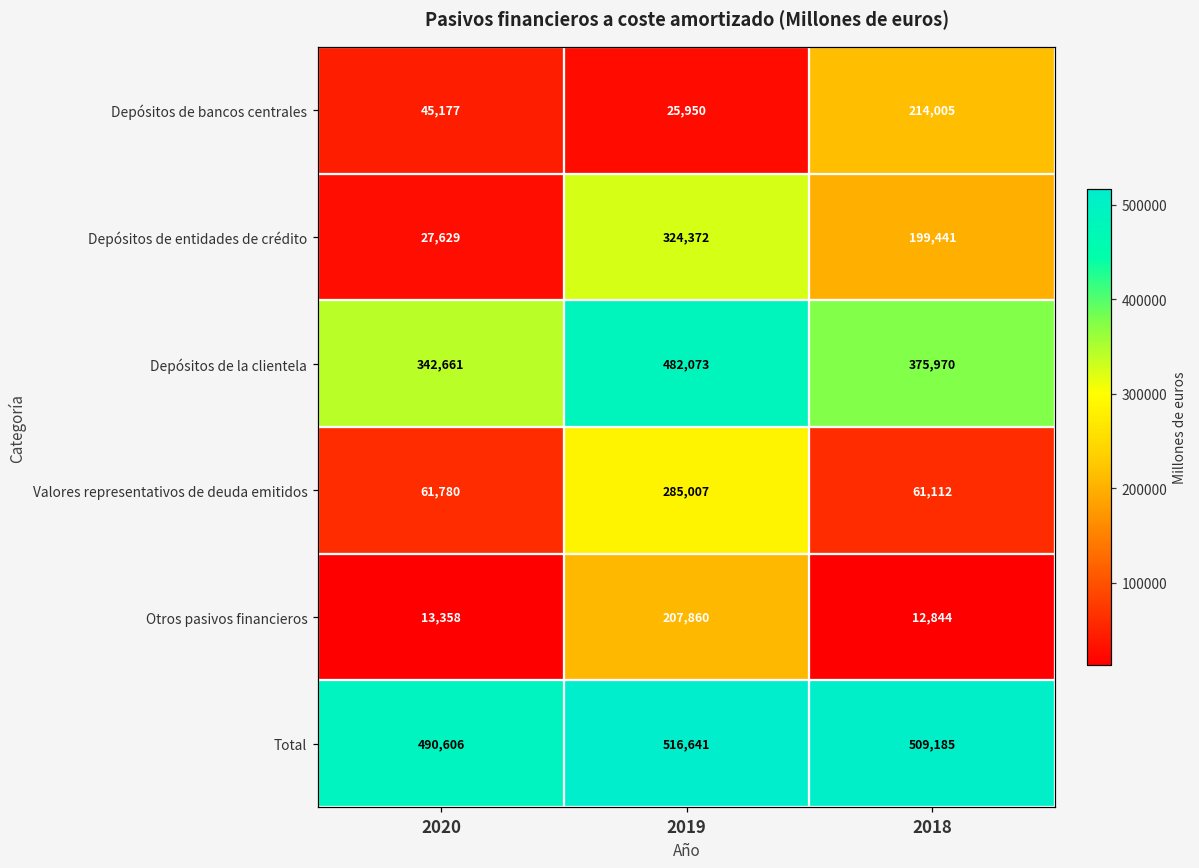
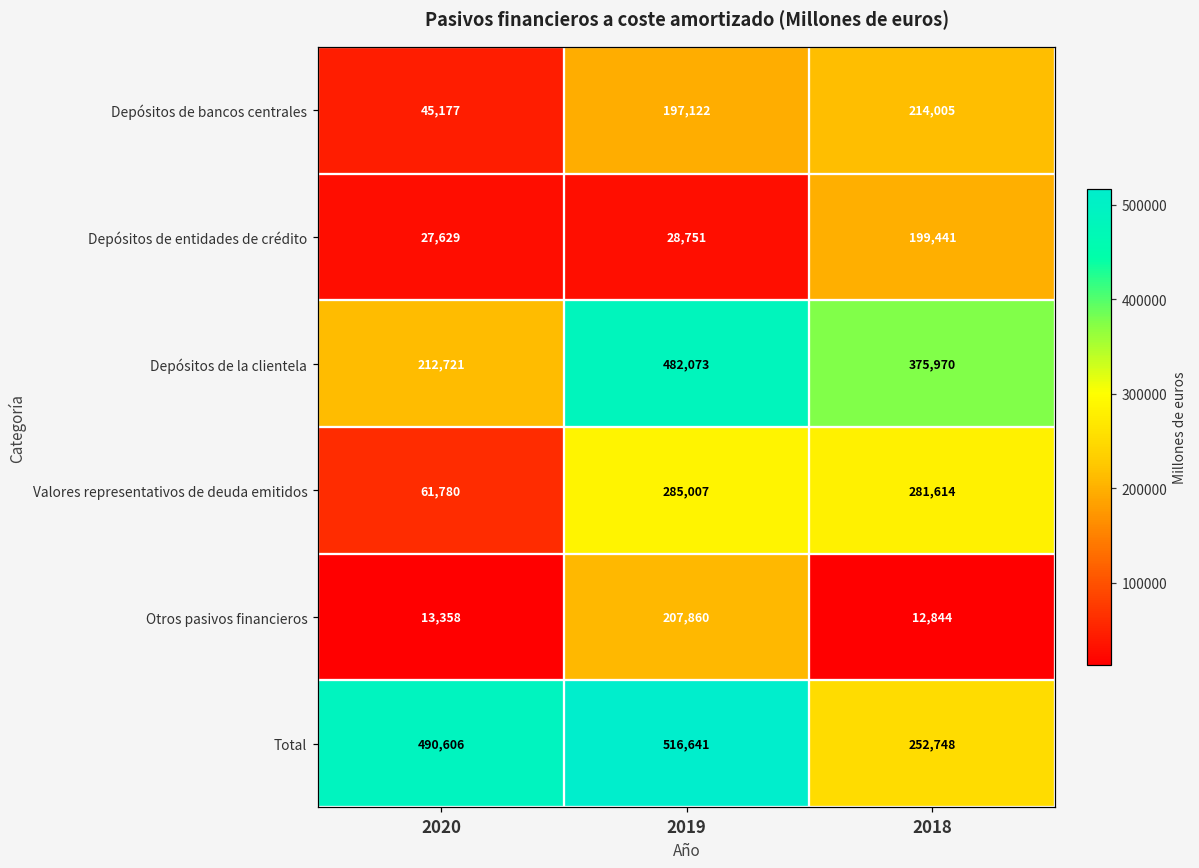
Depósitos de bancos centrales, 2019: 25,950 -> 197,122
Depósitos de entidades de crédito, 2019: 324,372 -> 28,751
Depósitos de la clientela, 2020: 342,661 -> 212,721
Valores representativos de deuda emitidos, 2018: 61,112 -> 281,614
Total, 2018: 509,185 -> 252,748
